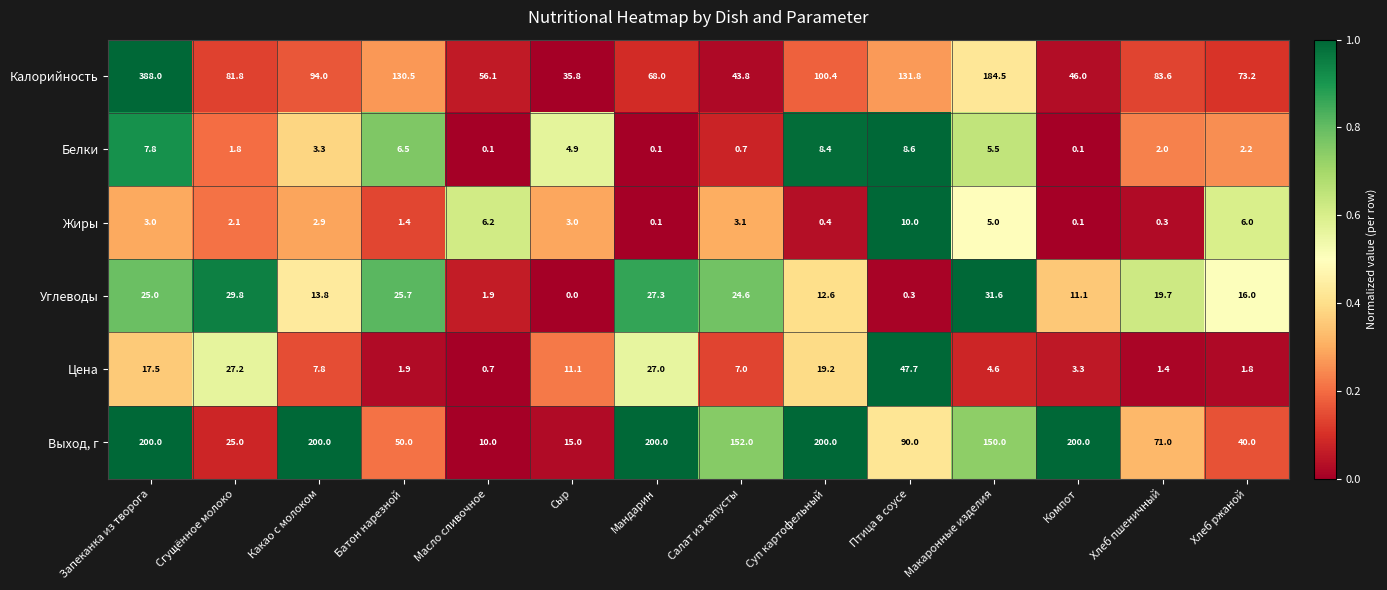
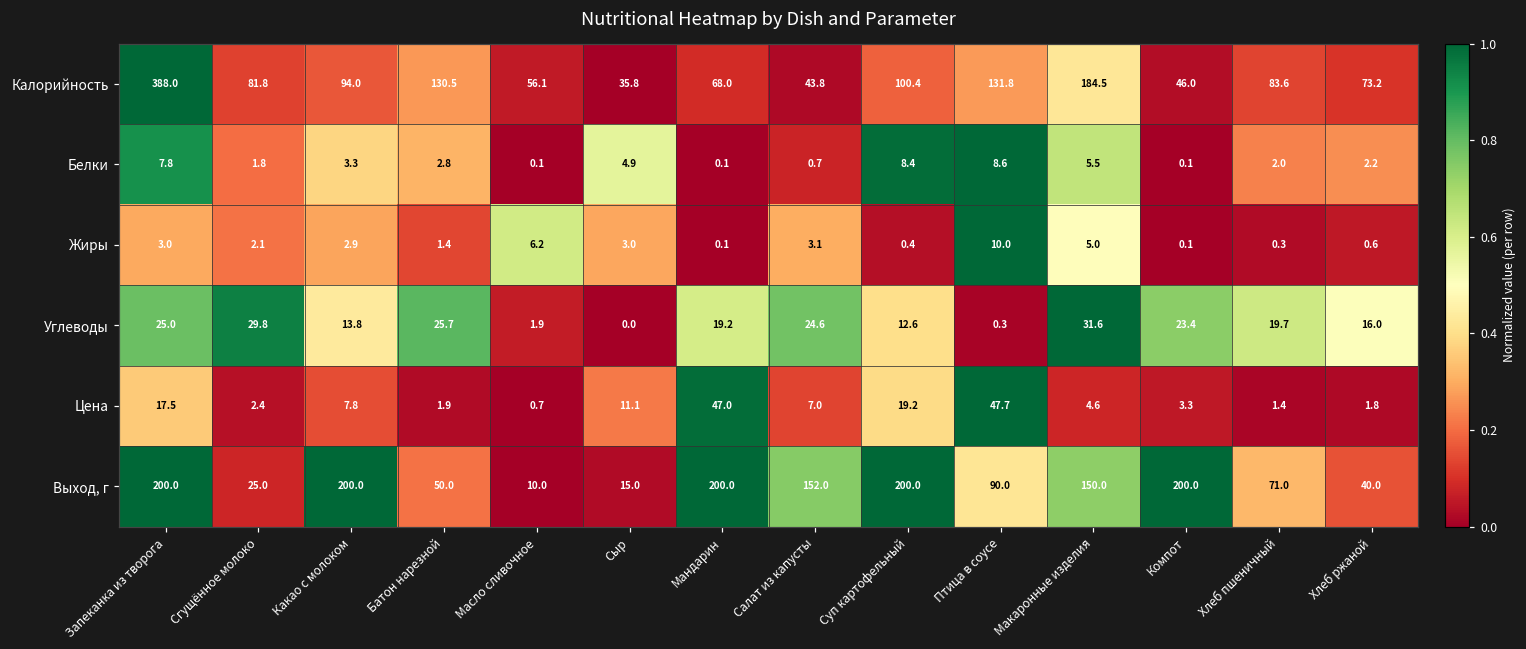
Белки, Батон нарезной: 6.5 -> 2.8
Жиры, Хлеб ржаной: 6.0 -> 0.6
Углеводы, Мандарин: 27.3 -> 19.2
Углеводы, Компот: 11.1 -> 23.4
Цена, Сгущённое молоко: 27.2 -> 2.4
Цена, Мандарин: 27.0 -> 47.0
